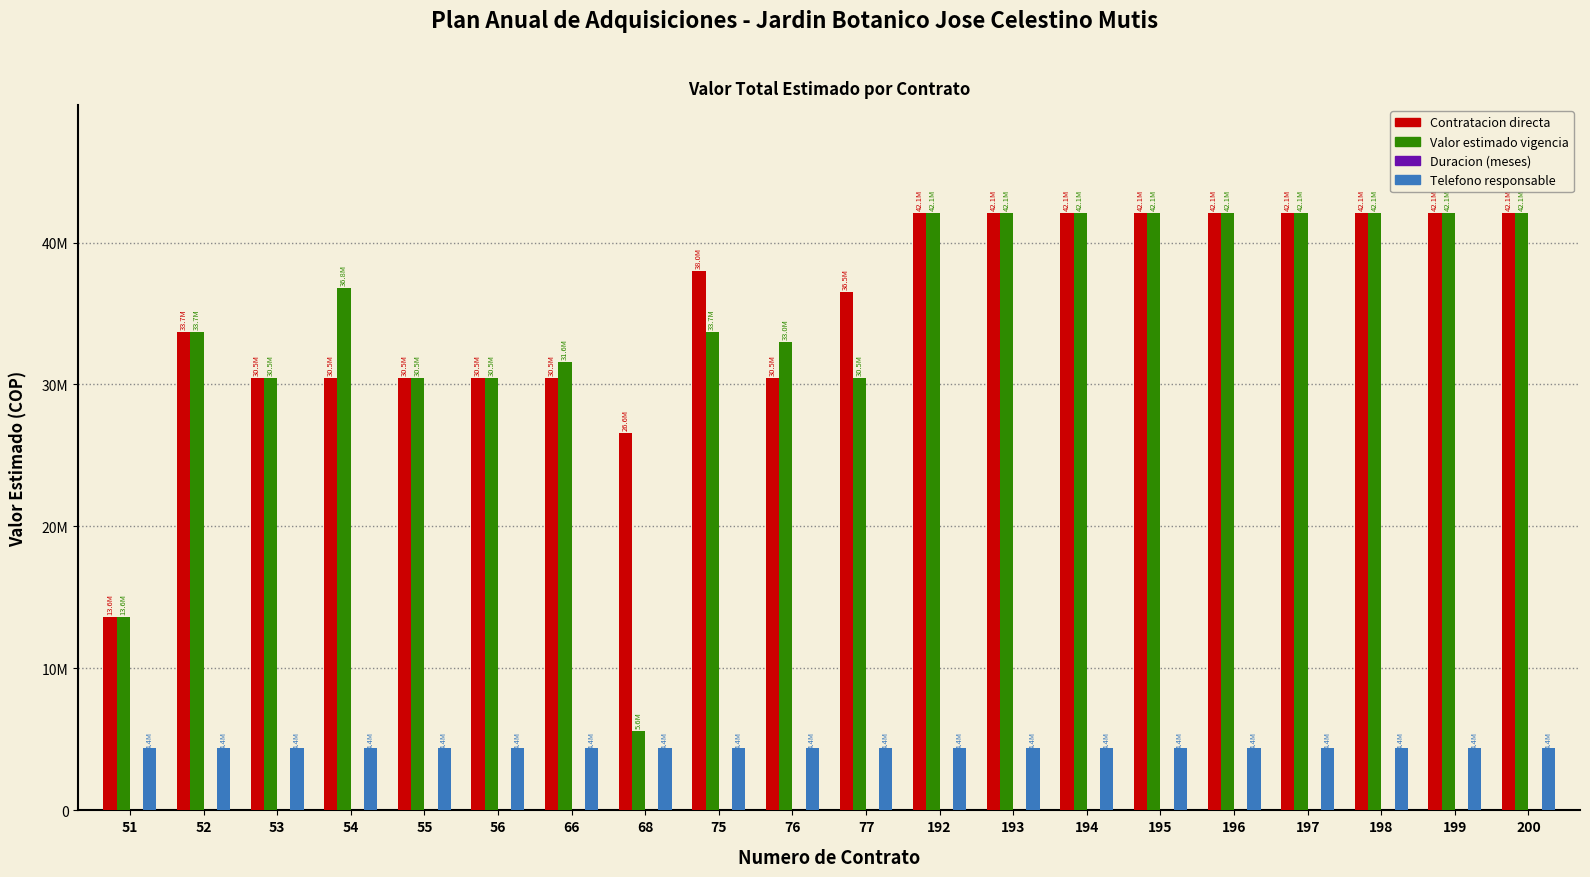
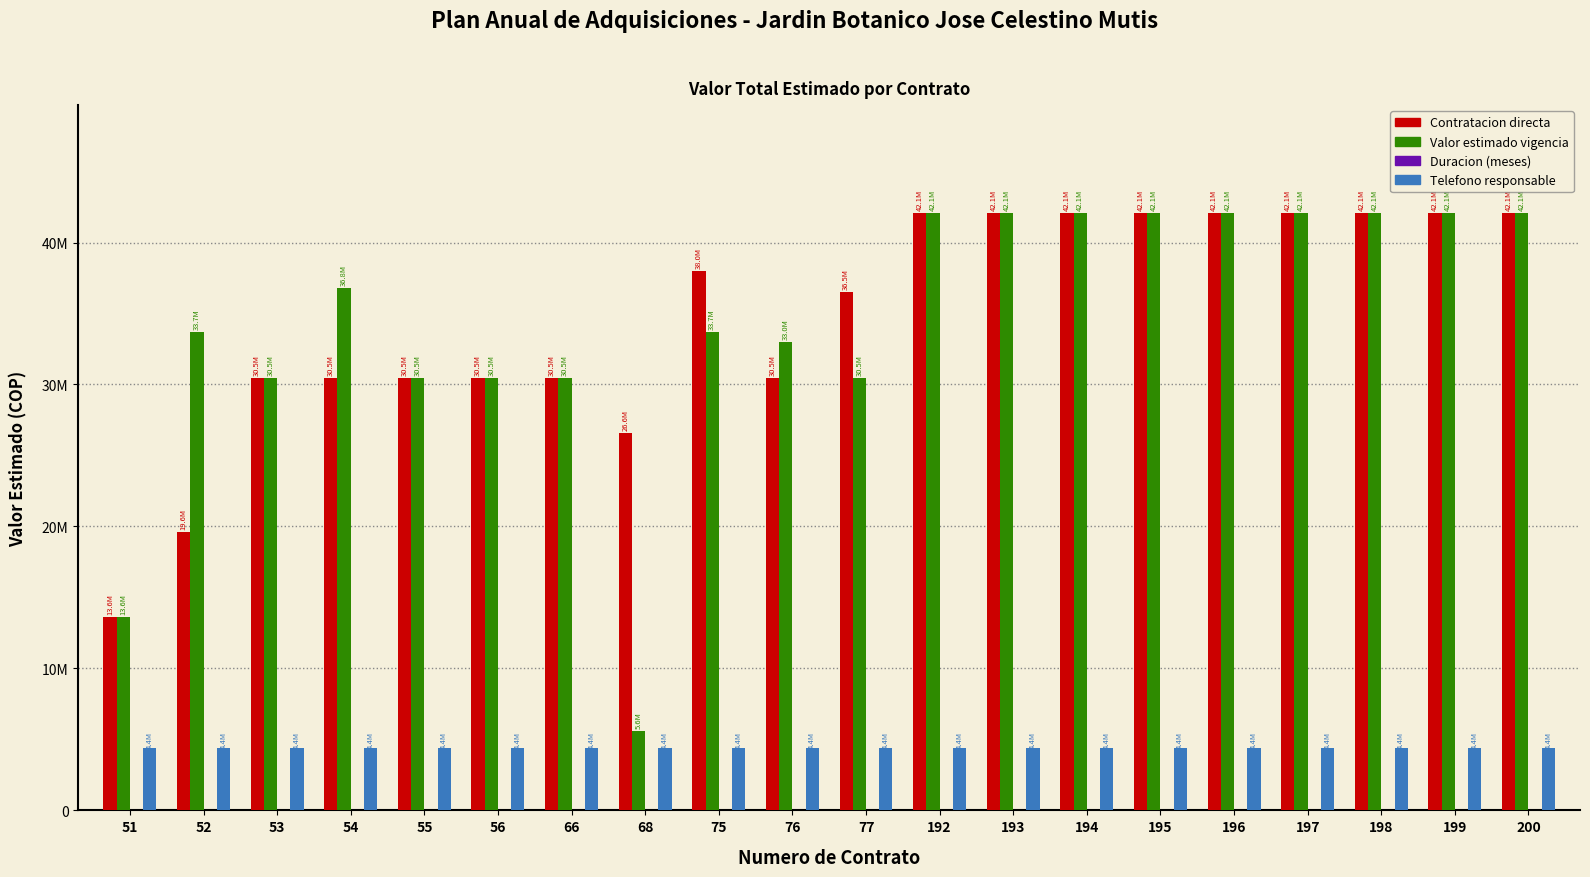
Contratacion directa, 52: 33.7M -> 19.6M
Valor estimado vigencia, 66: 31.6M -> 30.5M
